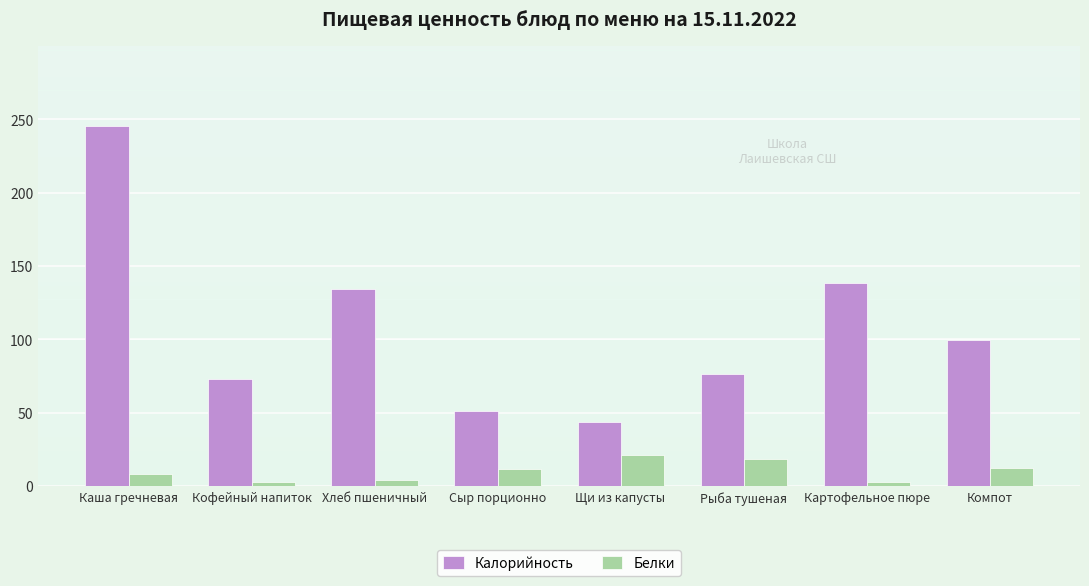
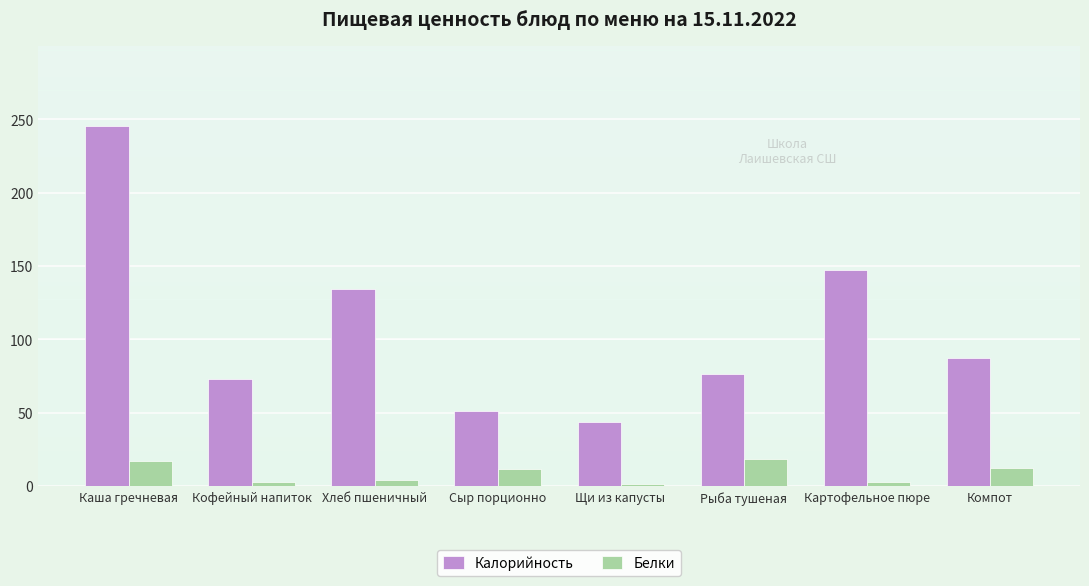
Белки, Каша гречневая: 9 -> 17
Белки, Щи из капусты: 22 -> 2
Калорийность, Картофельное пюре: 138 -> 147
Калорийность, Компот: 99 -> 88
